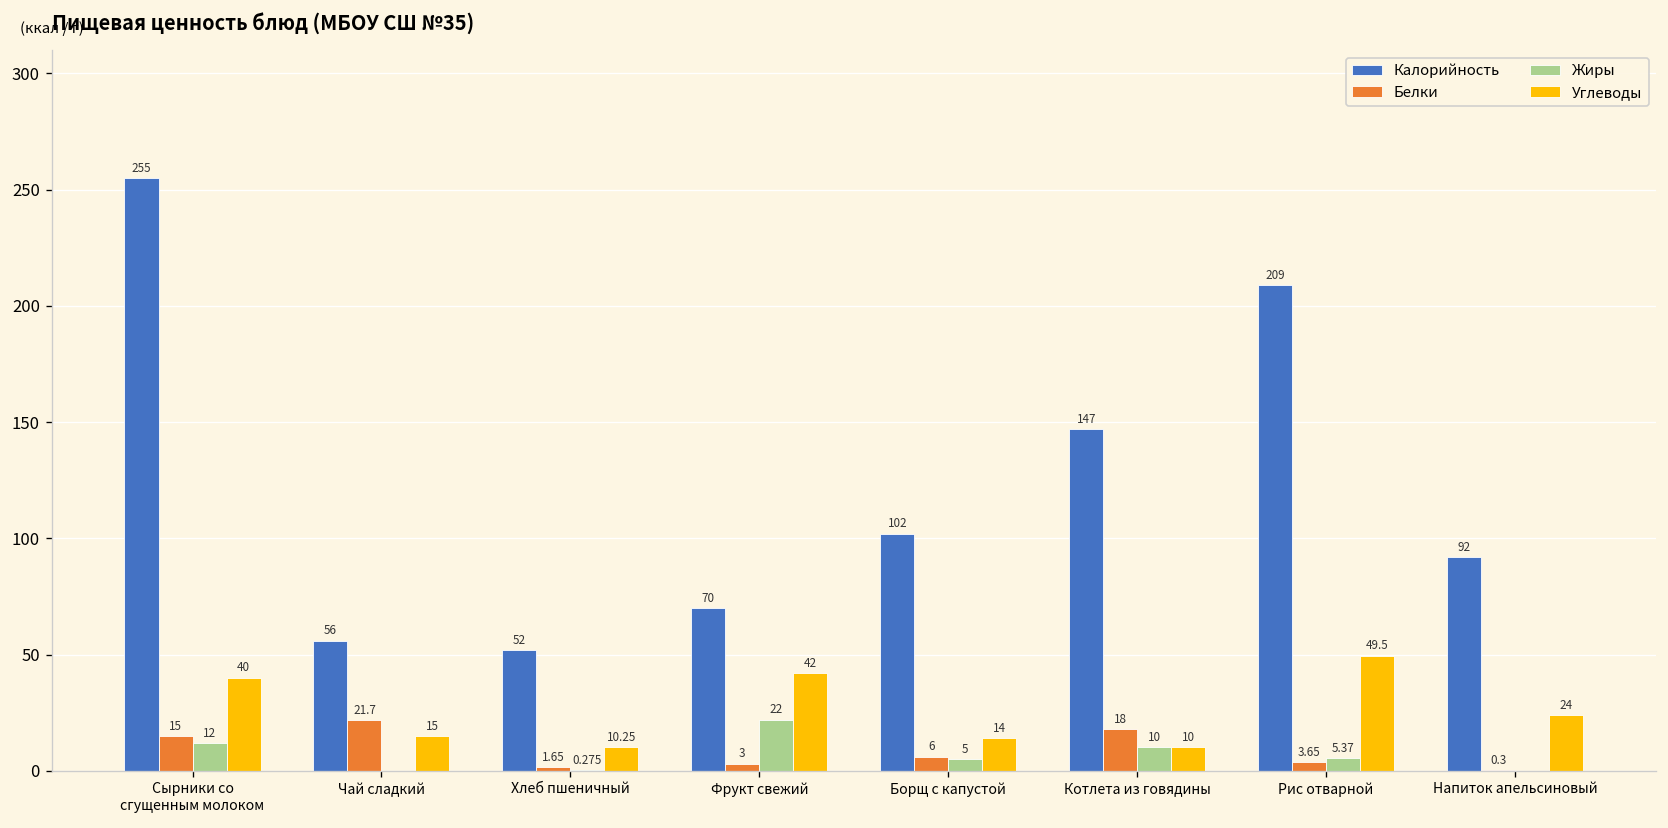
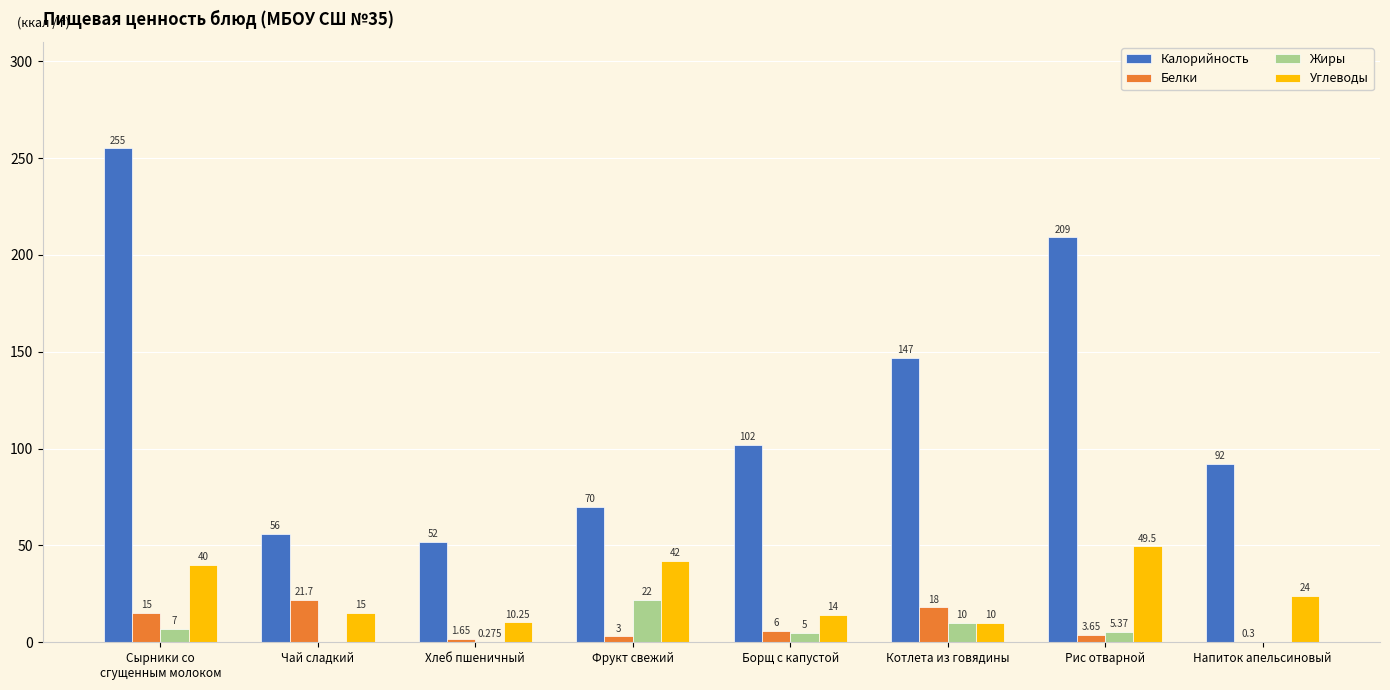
Жиры, Сырники со сгущенным молоком: 12 -> 7
